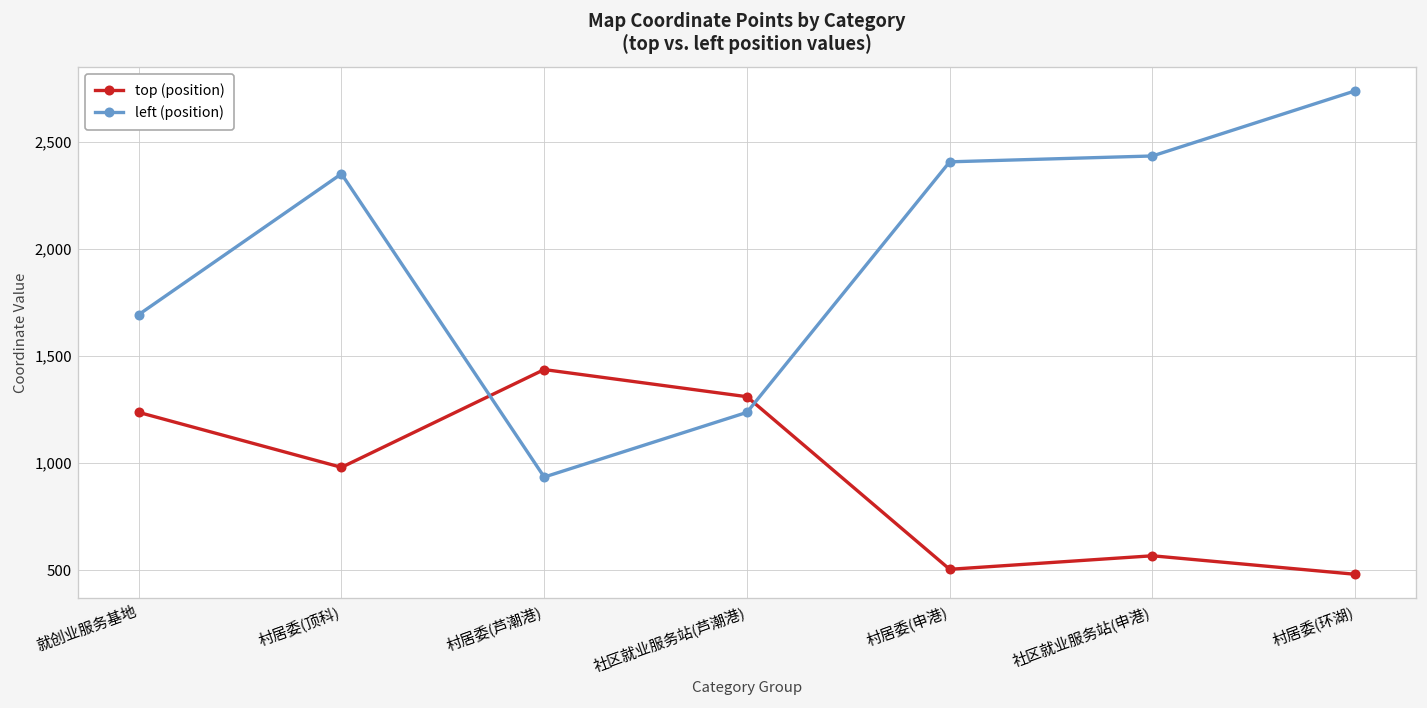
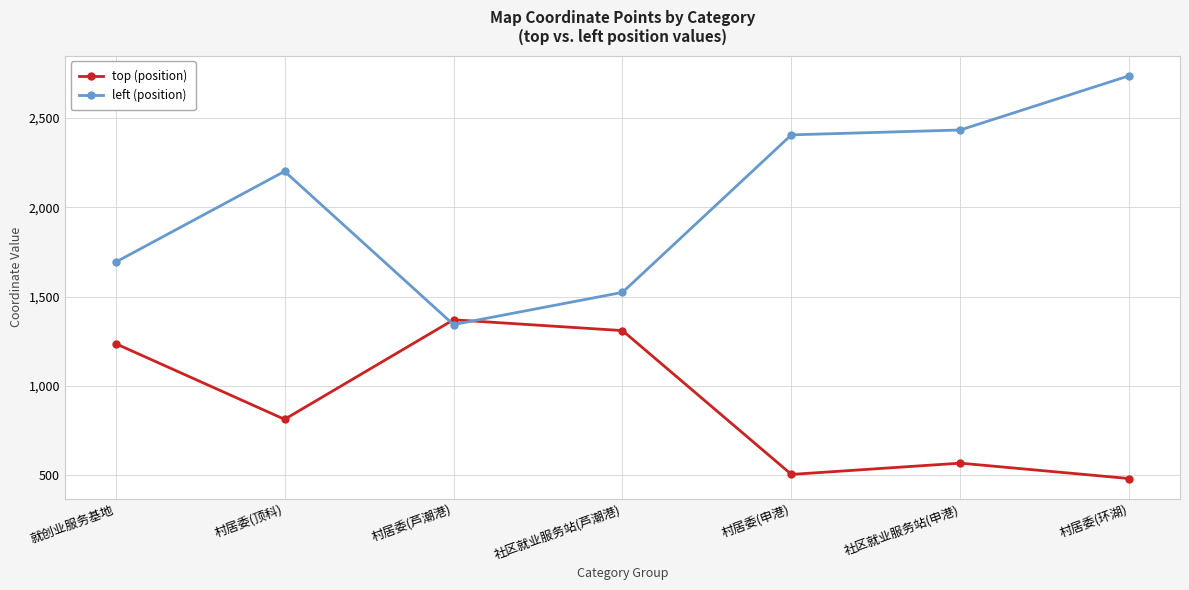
top (position), 村居委(顶科): 980 -> 810
left (position), 村居委(顶科): 2,350 -> 2,200
top (position), 村居委(芦潮港): 1,440 -> 1,370
left (position), 村居委(芦潮港): 940 -> 1,340
left (position), 社区就业服务站(芦潮港): 1,240 -> 1,520
